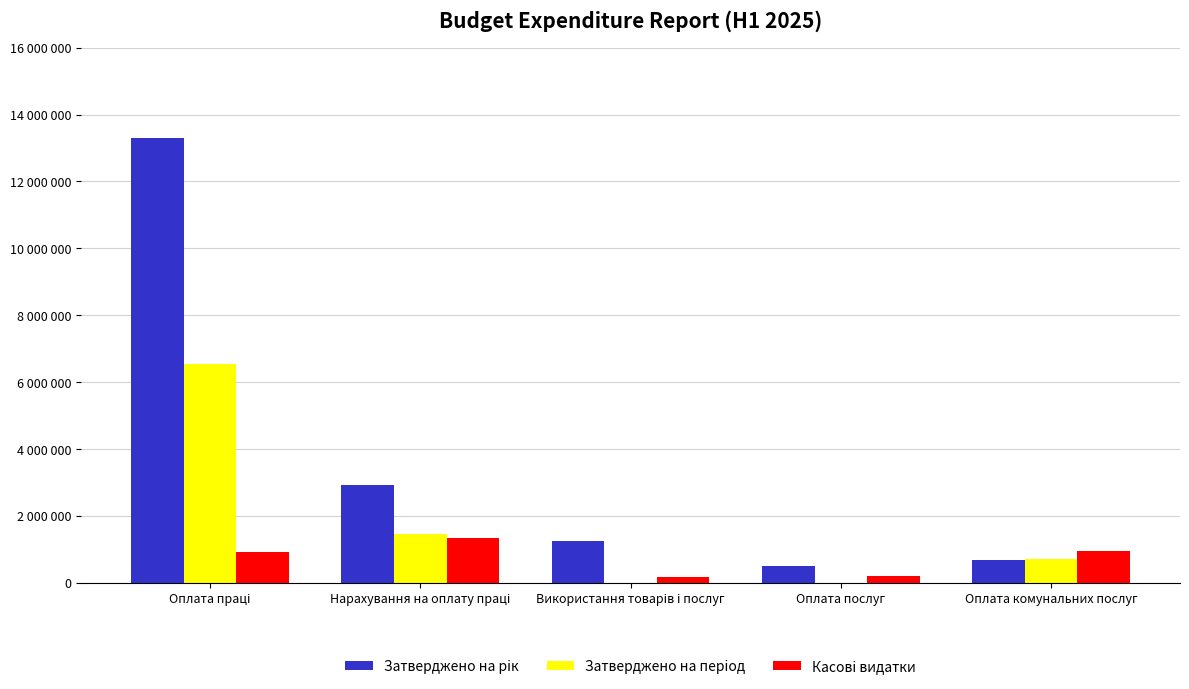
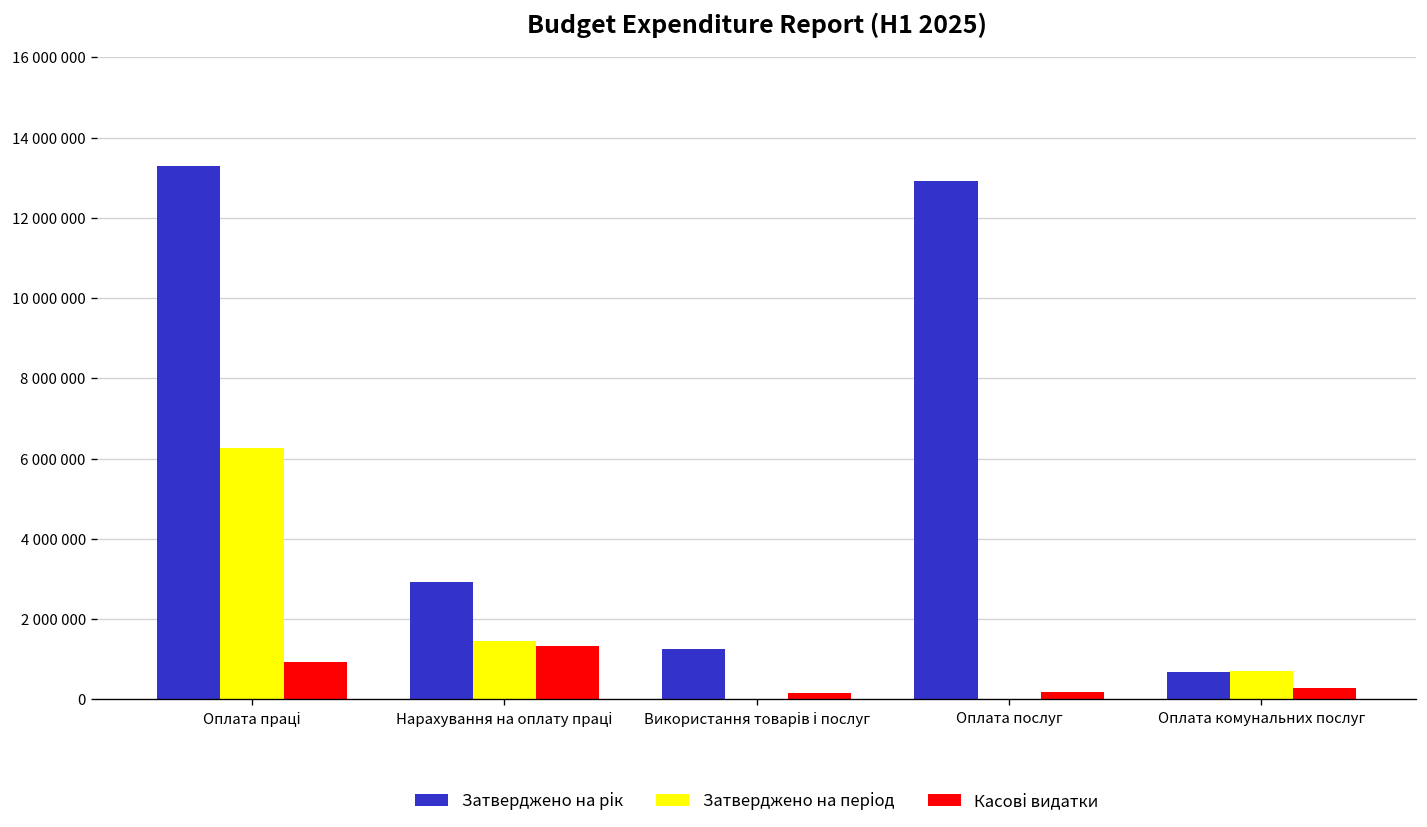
Затверджено на період, Оплата праці: 6500000 -> 6300000
Затверджено на рік, Оплата послуг: 500000 -> 12900000
Касові видатки, Оплата комунальних послуг: 900000 -> 300000
